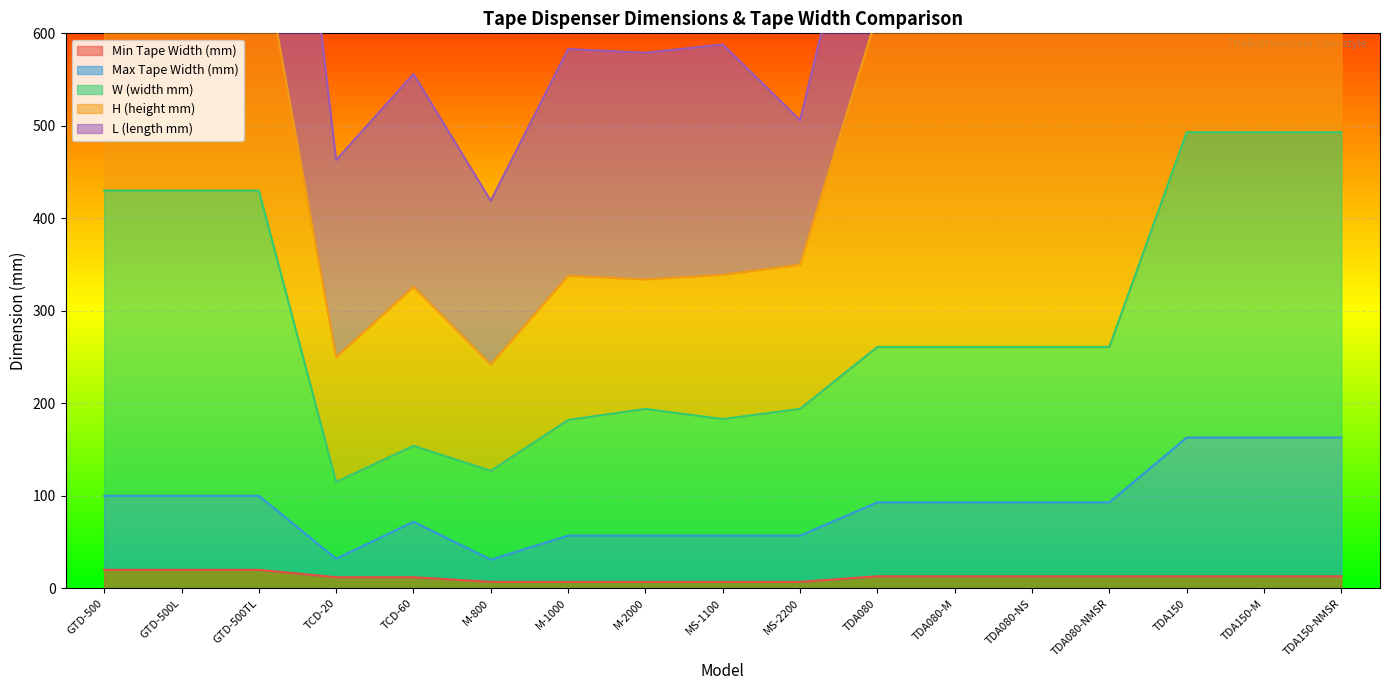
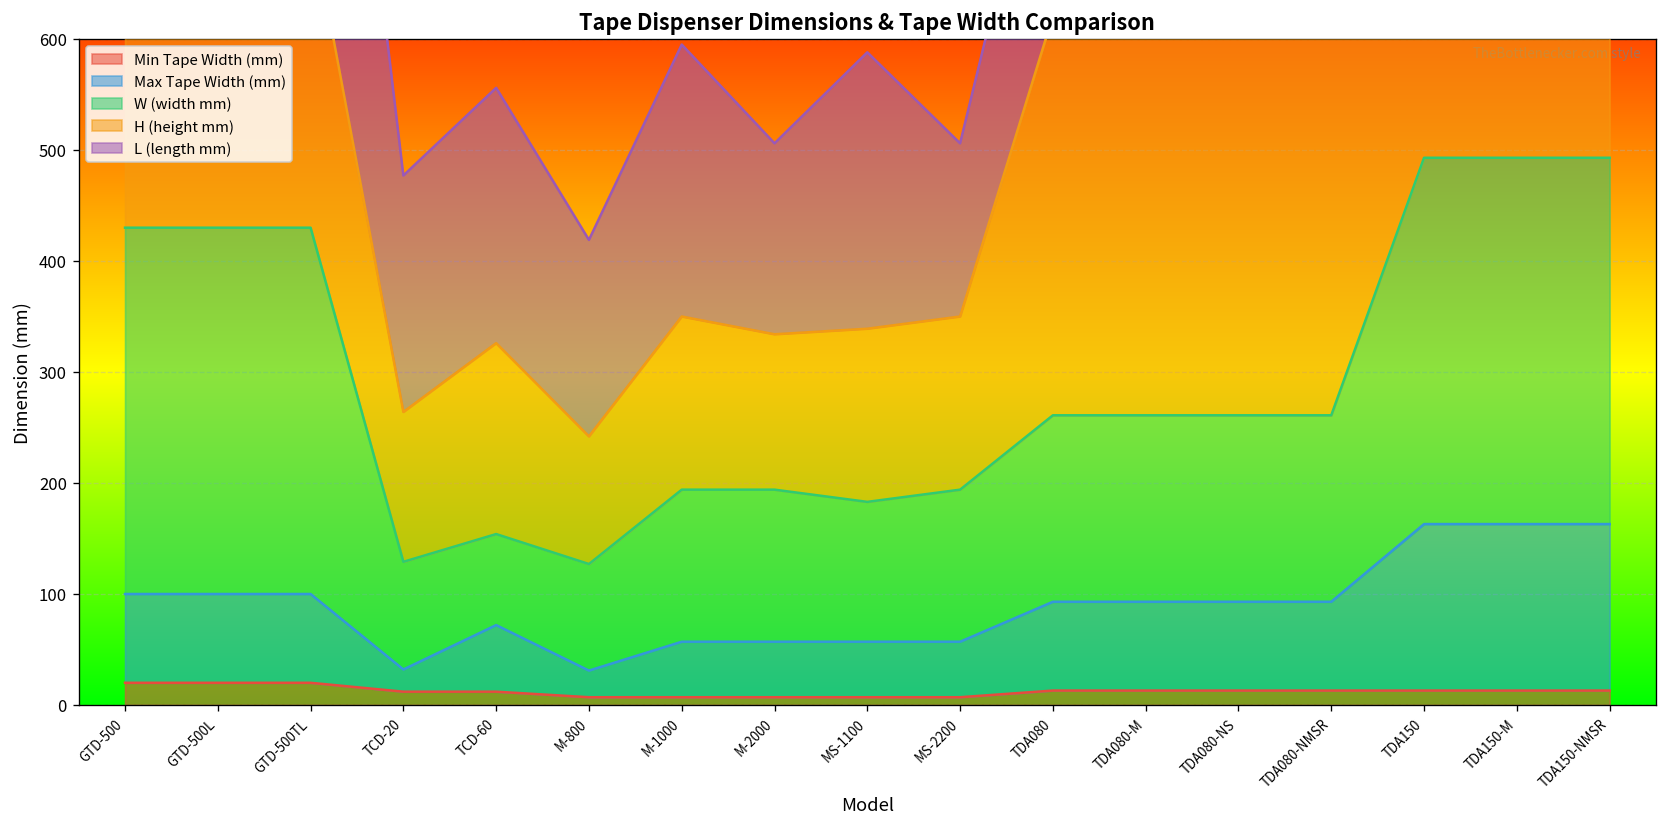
W (width mm), TCD-20: 80 -> 100
W (width mm), M-1000: 130 -> 140
L (length mm), M-2000: 250 -> 170
